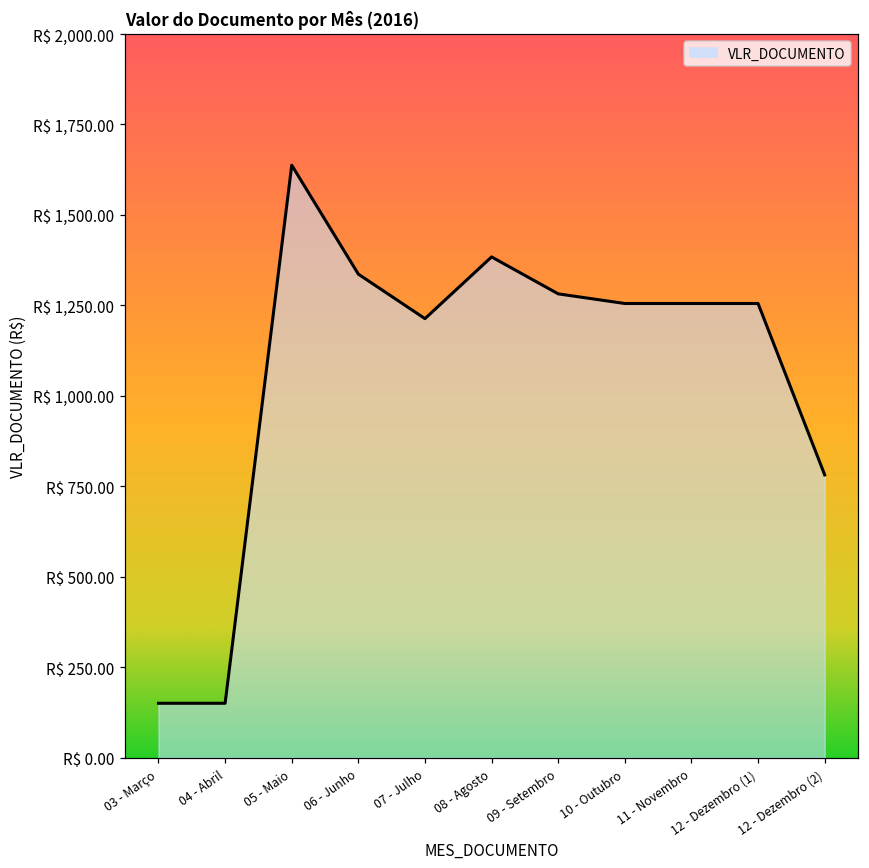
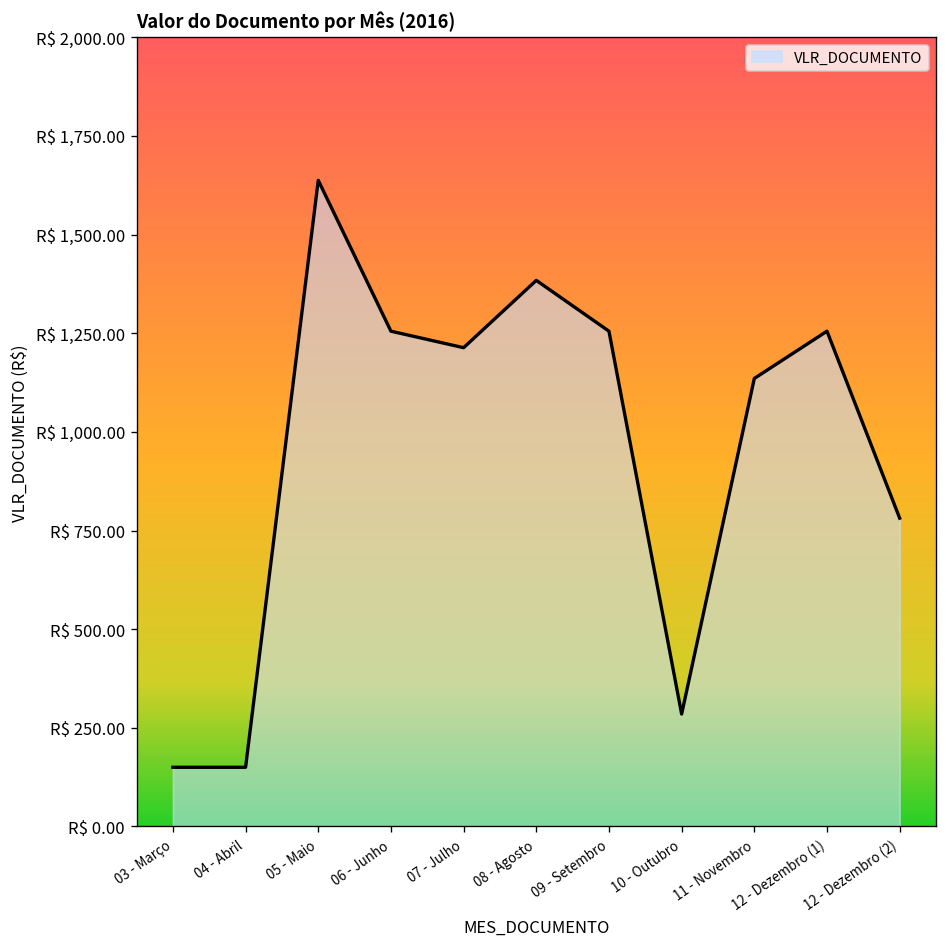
06 - Junho: R$ 1,340 -> R$ 1,260
09 - Setembro: R$ 1,280 -> R$ 1,260
10 - Outubro: R$ 1,260 -> R$ 280
11 - Novembro: R$ 1,260 -> R$ 1,140
